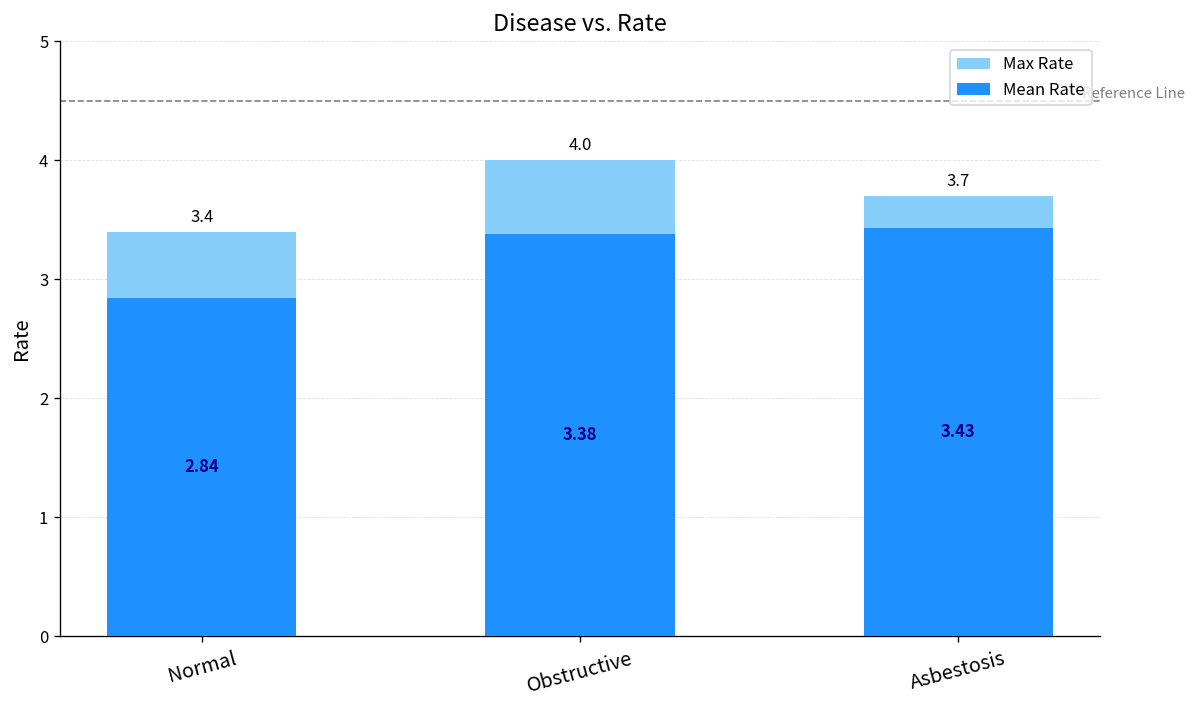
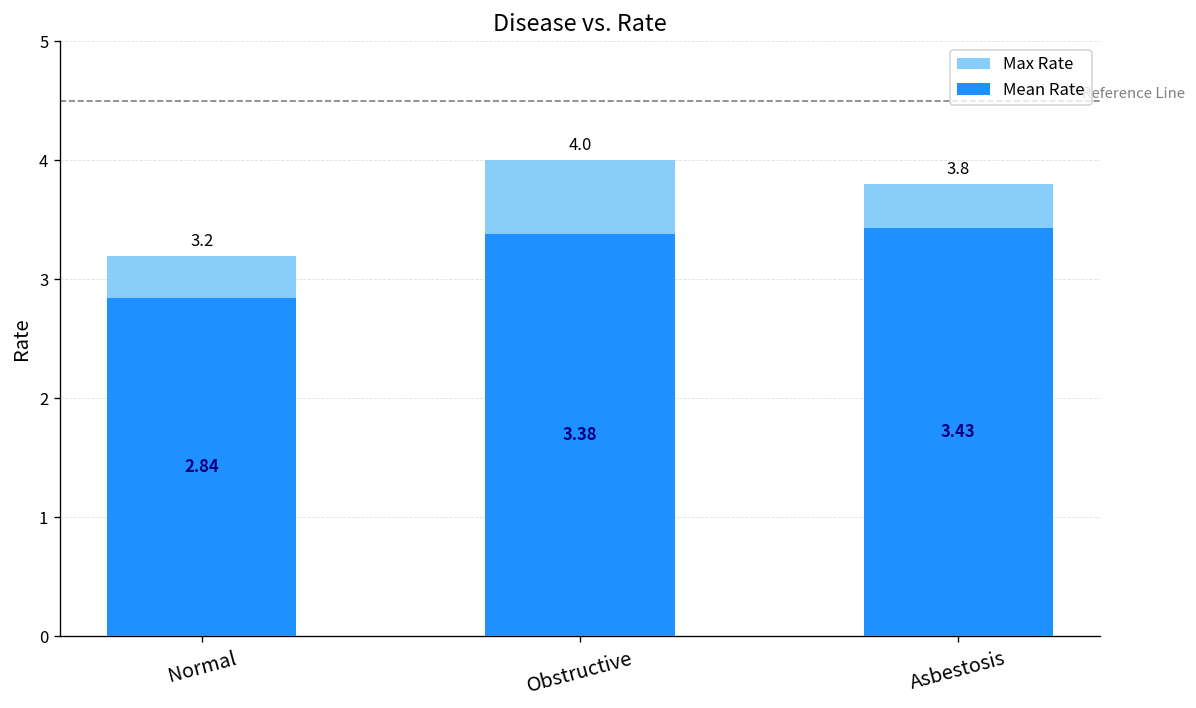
Max Rate, Normal: 3.4 -> 3.2
Max Rate, Asbestosis: 3.7 -> 3.8
